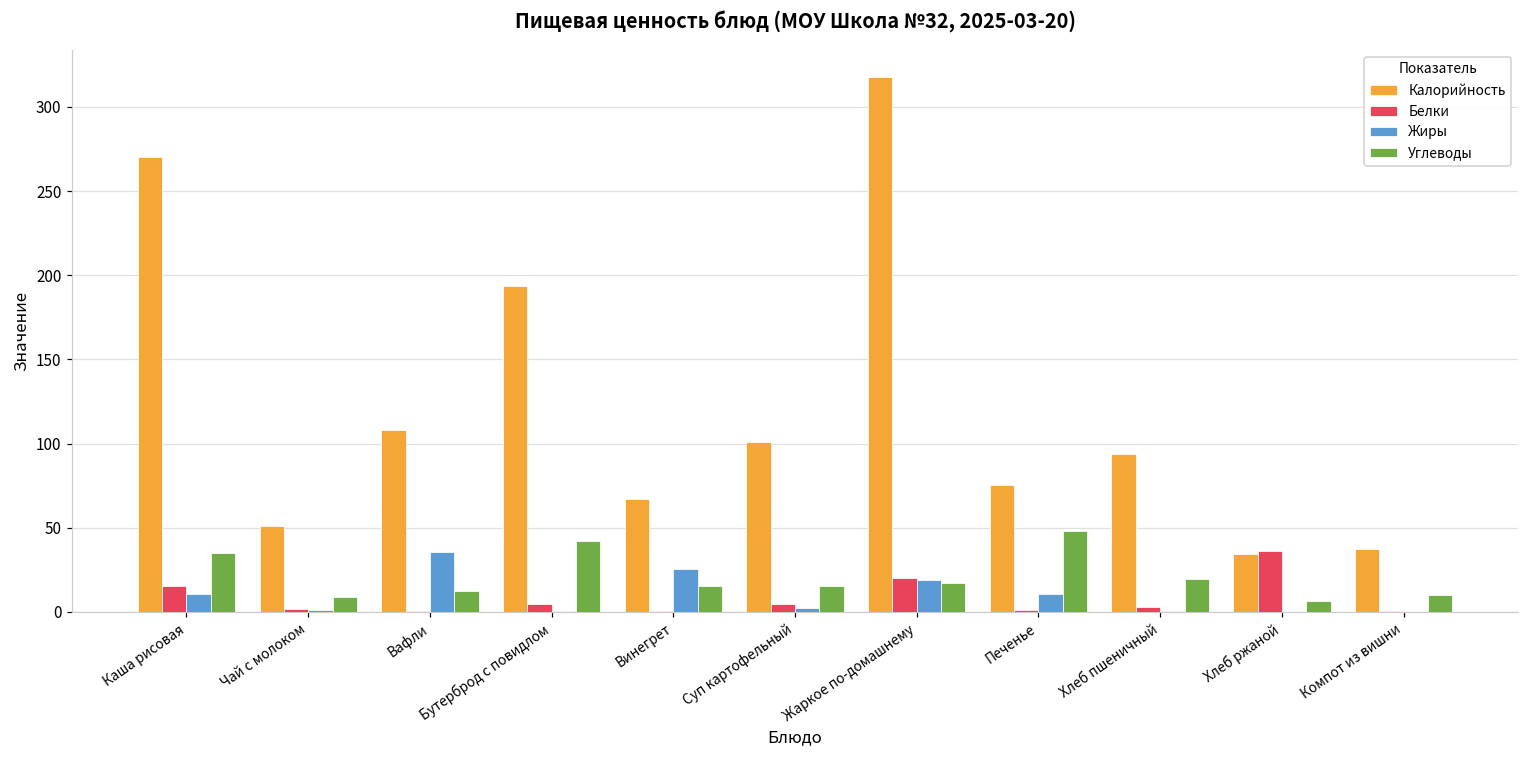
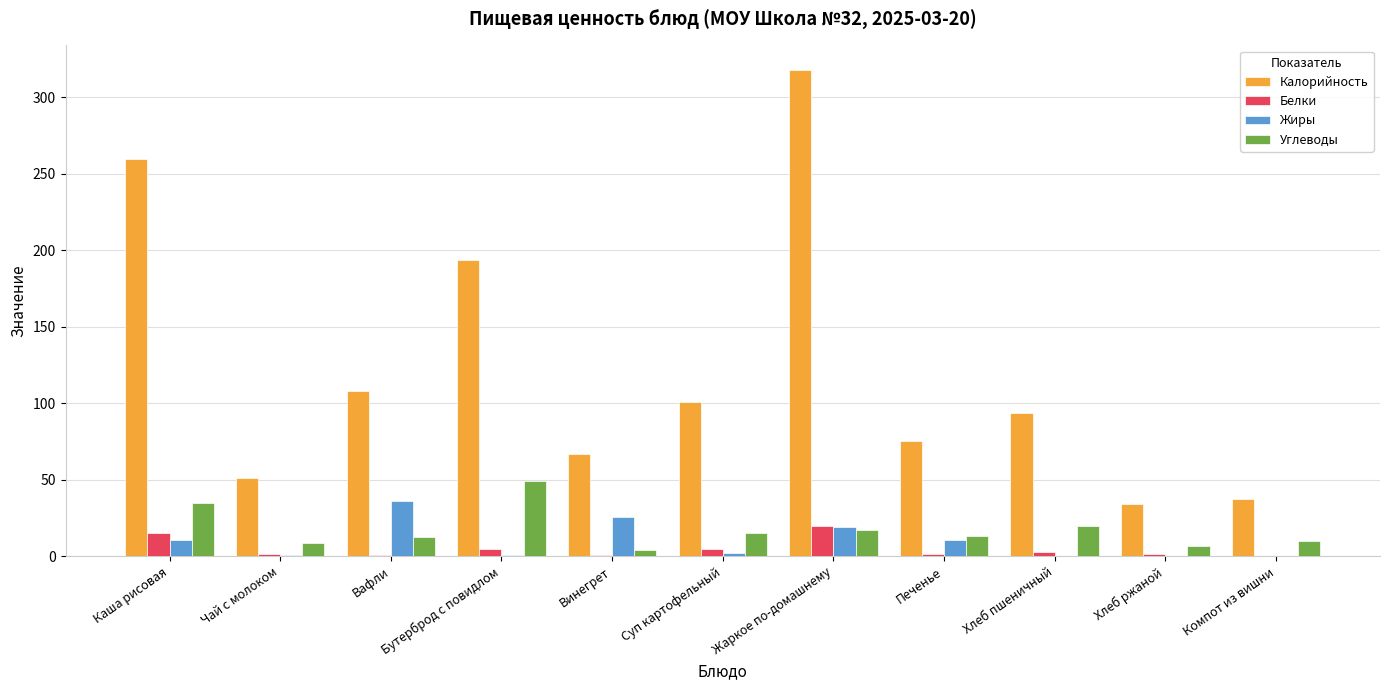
Калорийность, Каша рисовая: 271 -> 259
Углеводы, Бутерброд с повидлом: 42 -> 49
Углеводы, Винегрет: 15 -> 4
Углеводы, Печенье: 48 -> 14
Белки, Хлеб ржаной: 36 -> 1
